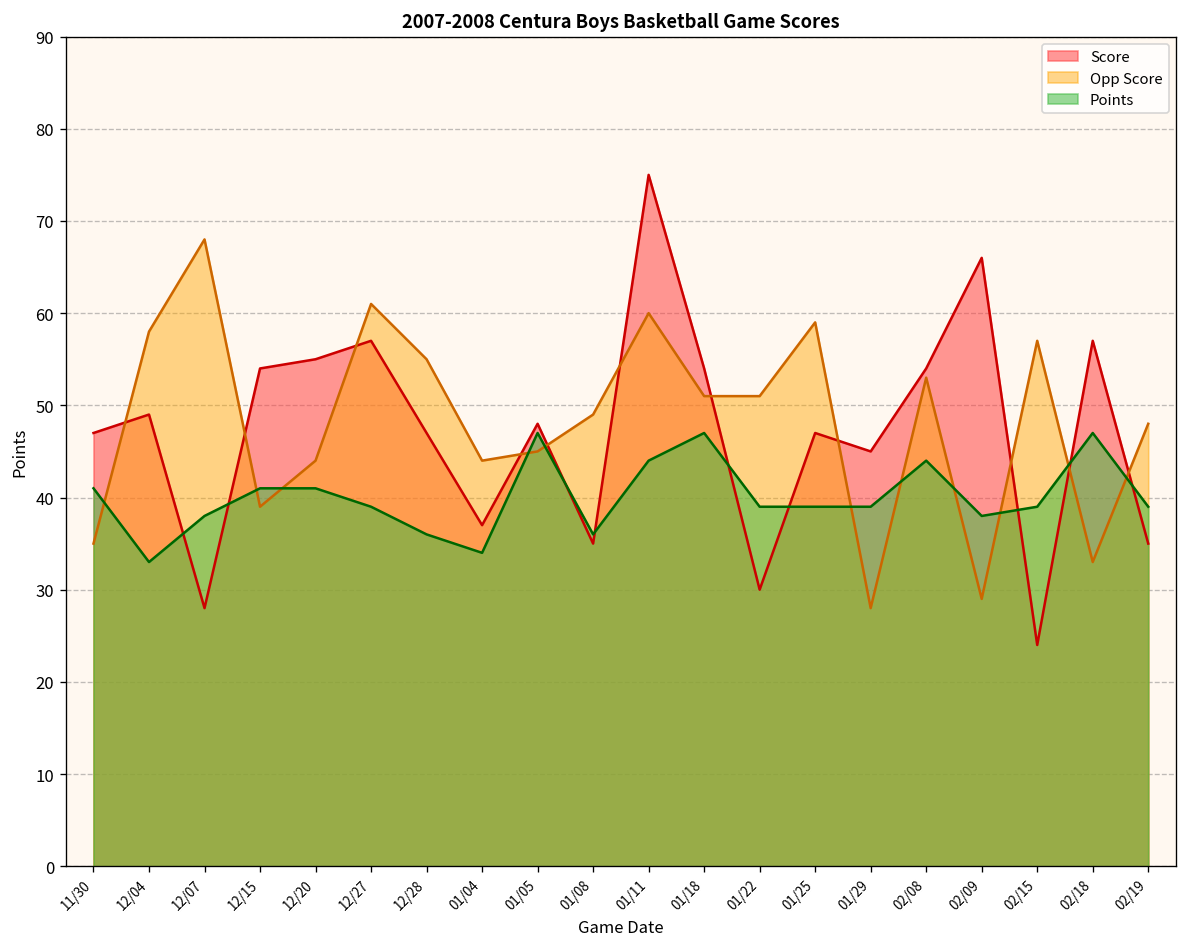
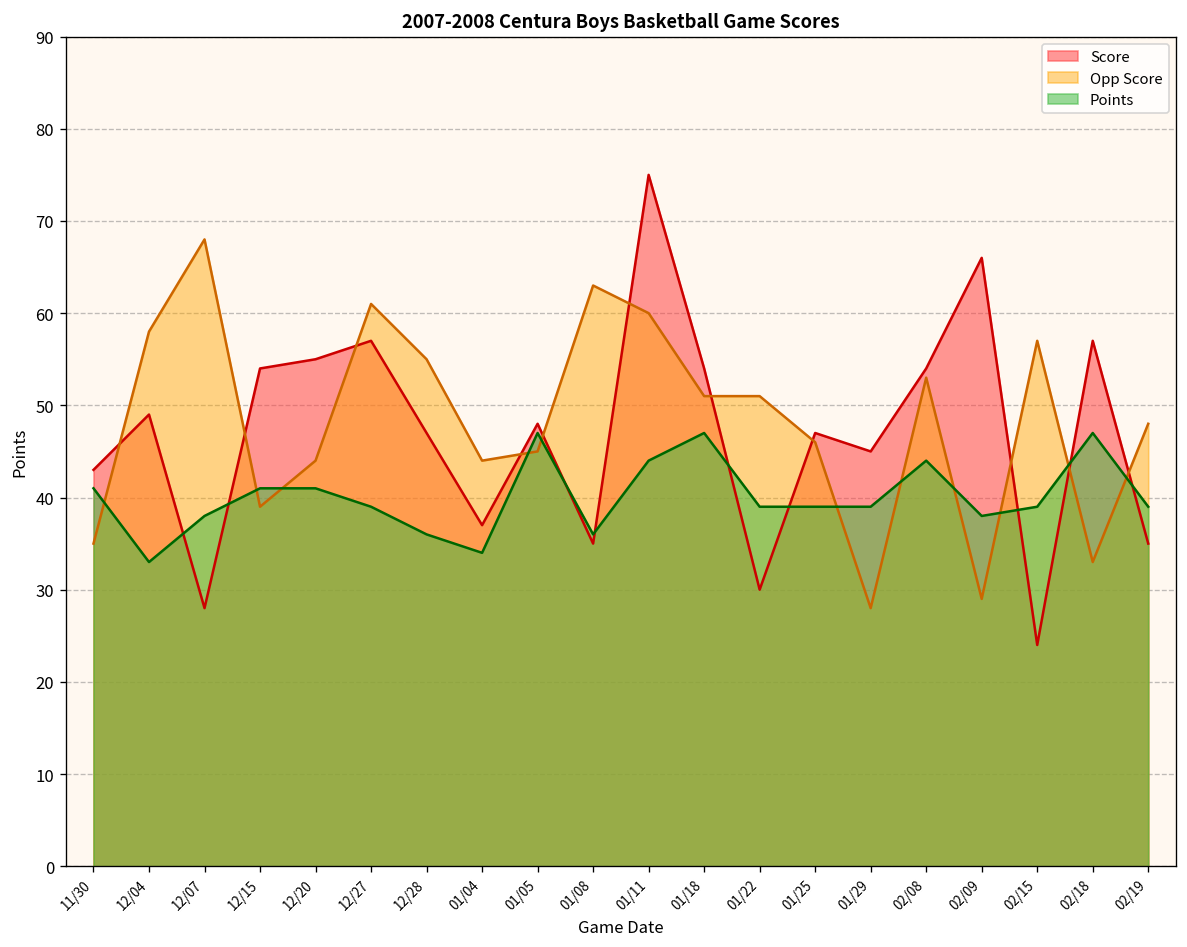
Score, 11/30: 47 -> 43
Opp Score, 01/08: 49 -> 63
Opp Score, 01/25: 59 -> 46
